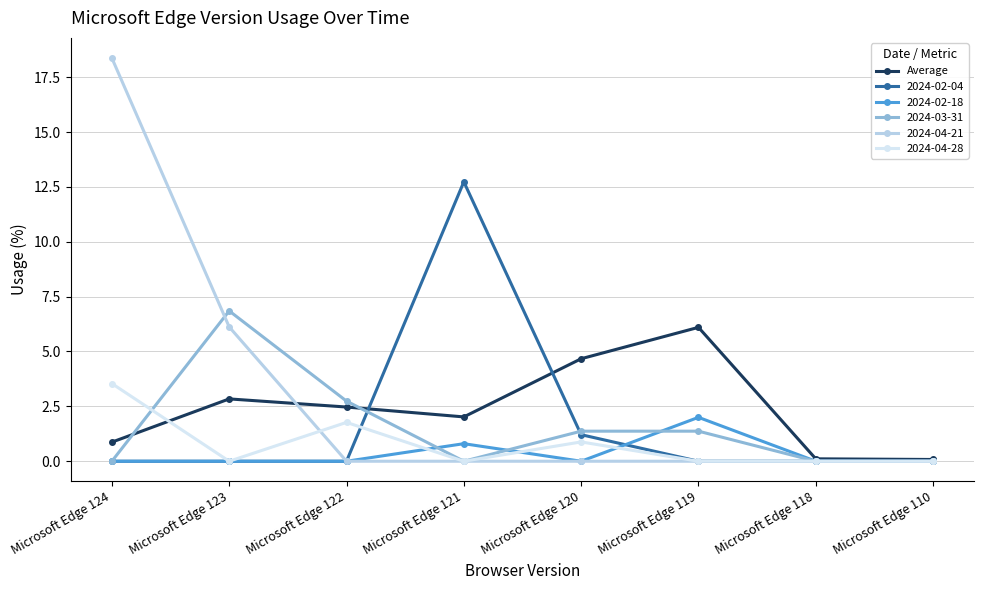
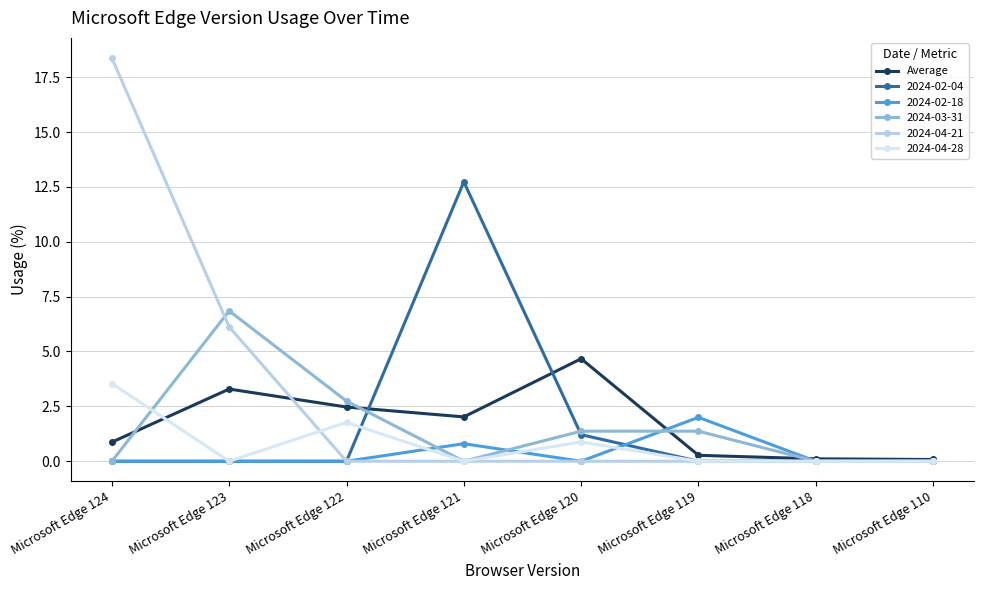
Average, Microsoft Edge 123: 2.8 -> 3.3
Average, Microsoft Edge 119: 6.1 -> 0.3
